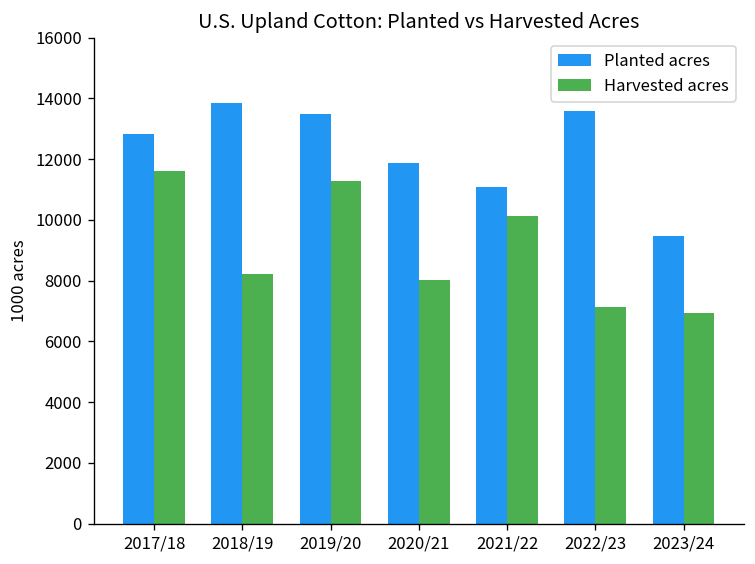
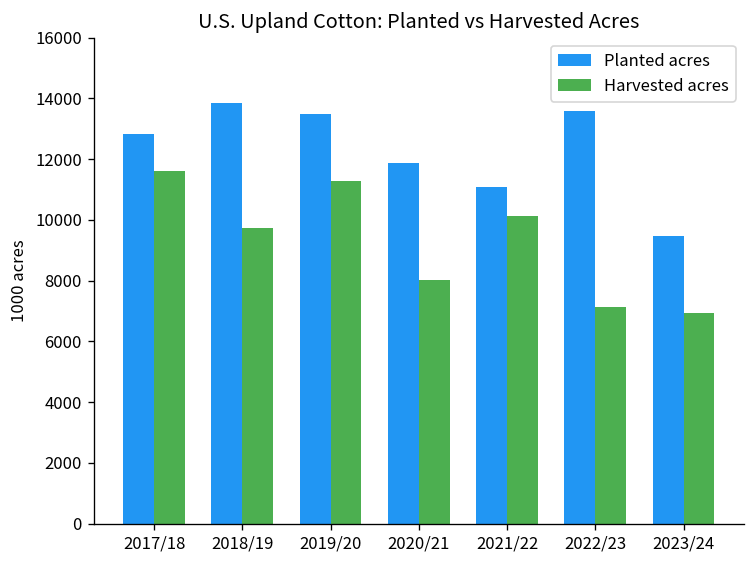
Harvested acres, 2018/19: 8200 -> 9700
